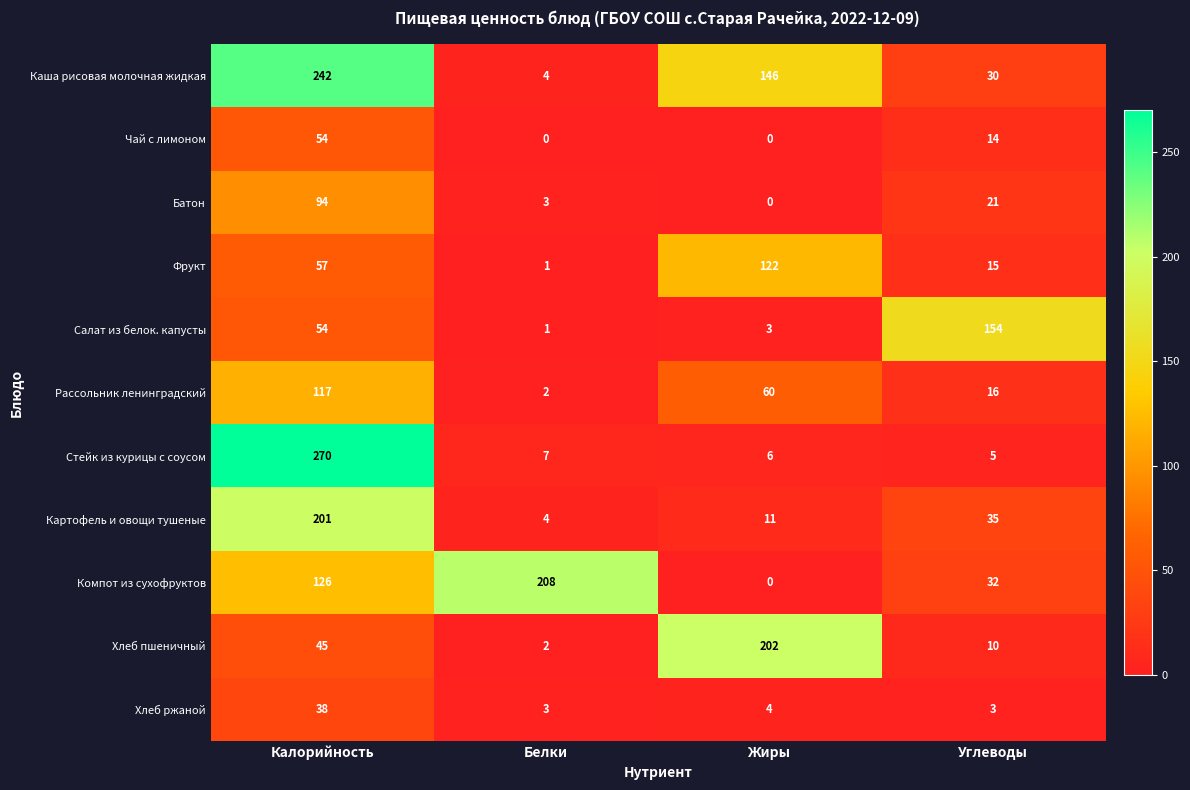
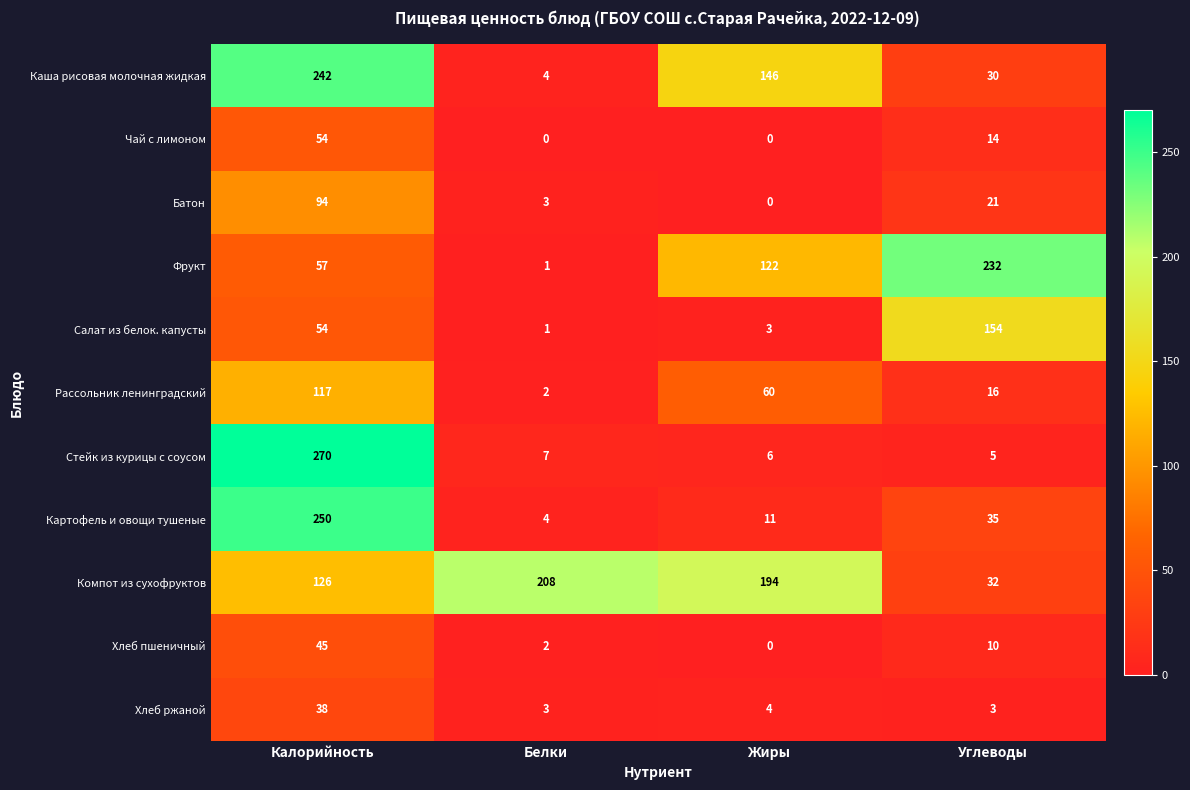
Фрукт, Углеводы: 15 -> 232
Картофель и овощи тушеные, Калорийность: 201 -> 250
Компот из сухофруктов, Жиры: 0 -> 194
Хлеб пшеничный, Жиры: 202 -> 0
